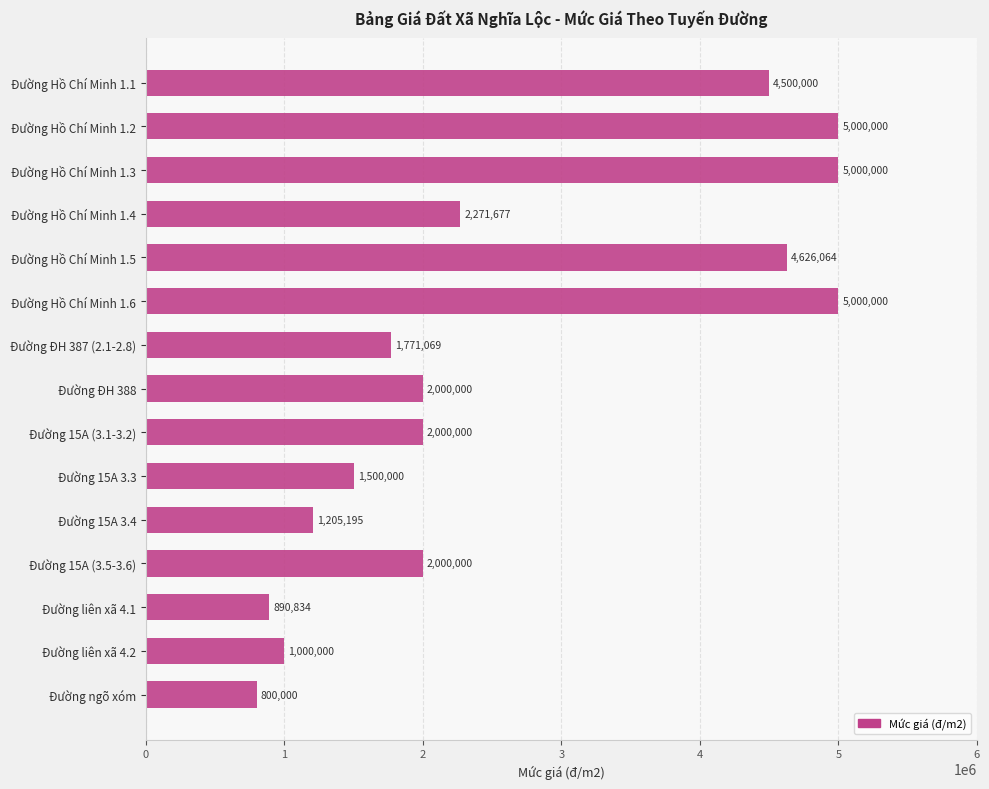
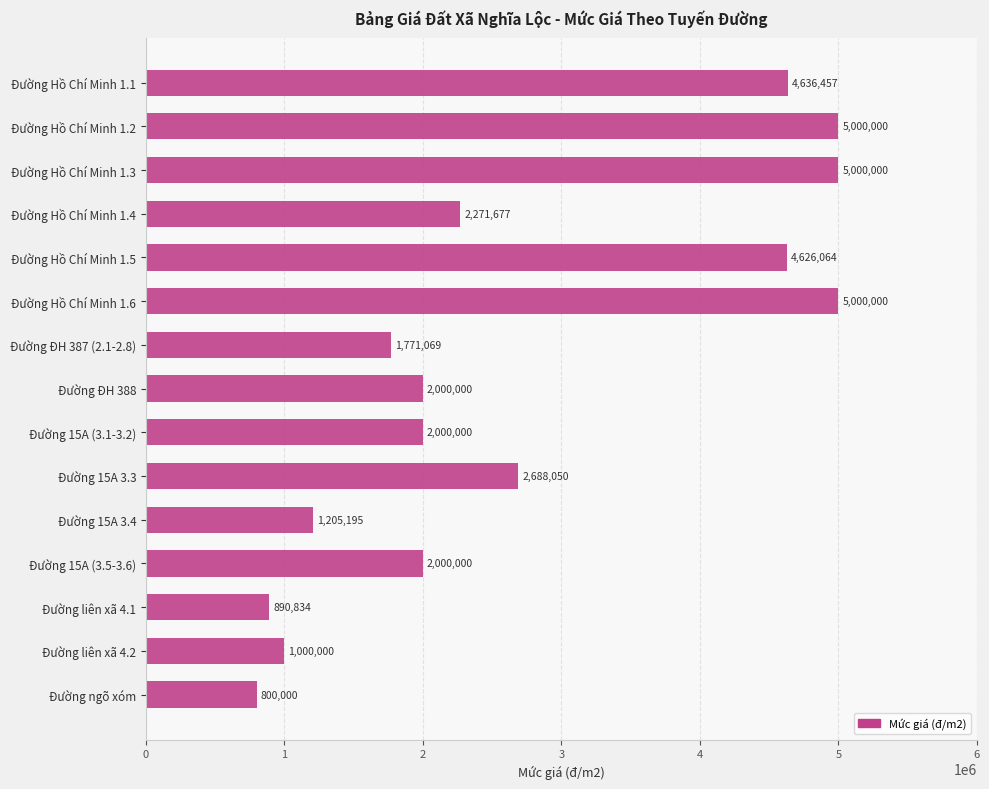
Đường Hồ Chí Minh 1.1: 4,500,000 -> 4,636,457
Đường 15A 3.3: 1,500,000 -> 2,688,050
